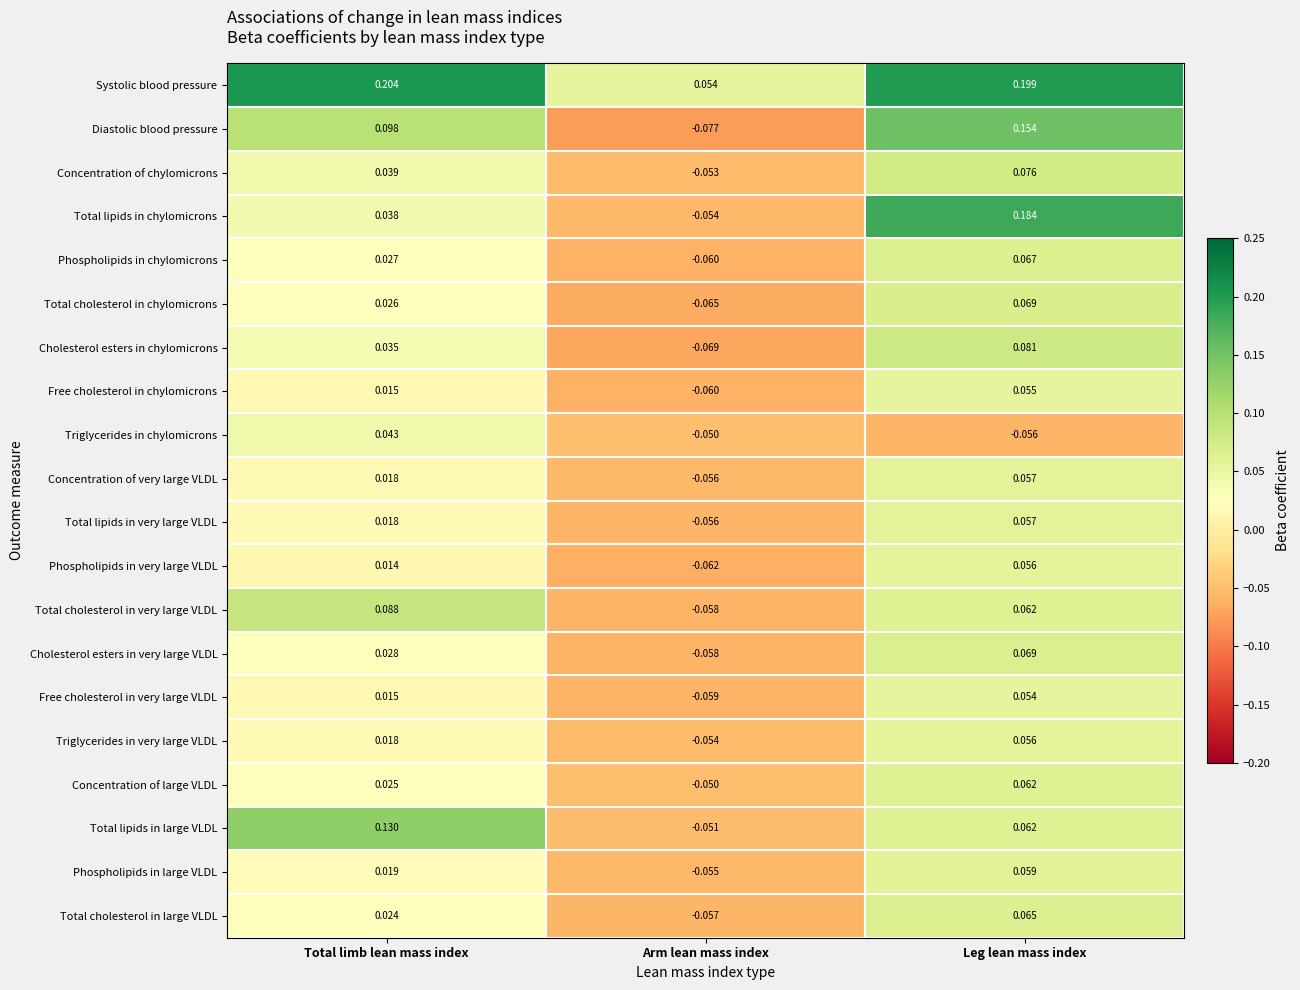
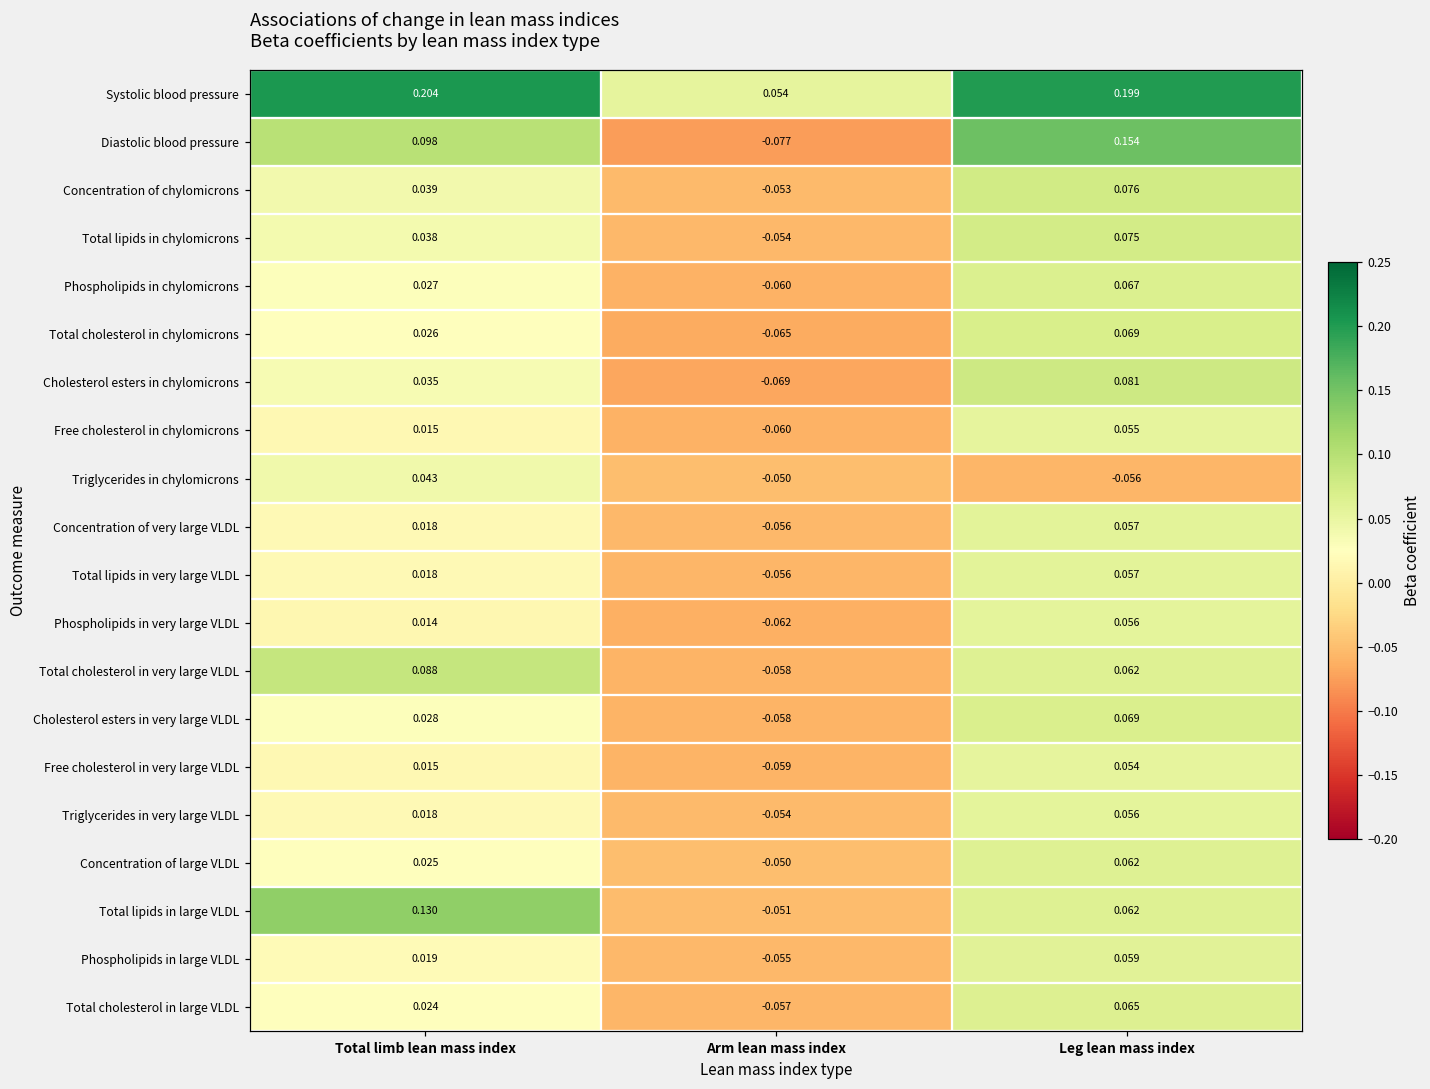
Total lipids in chylomicrons, Leg lean mass index: 0.184 -> 0.075
